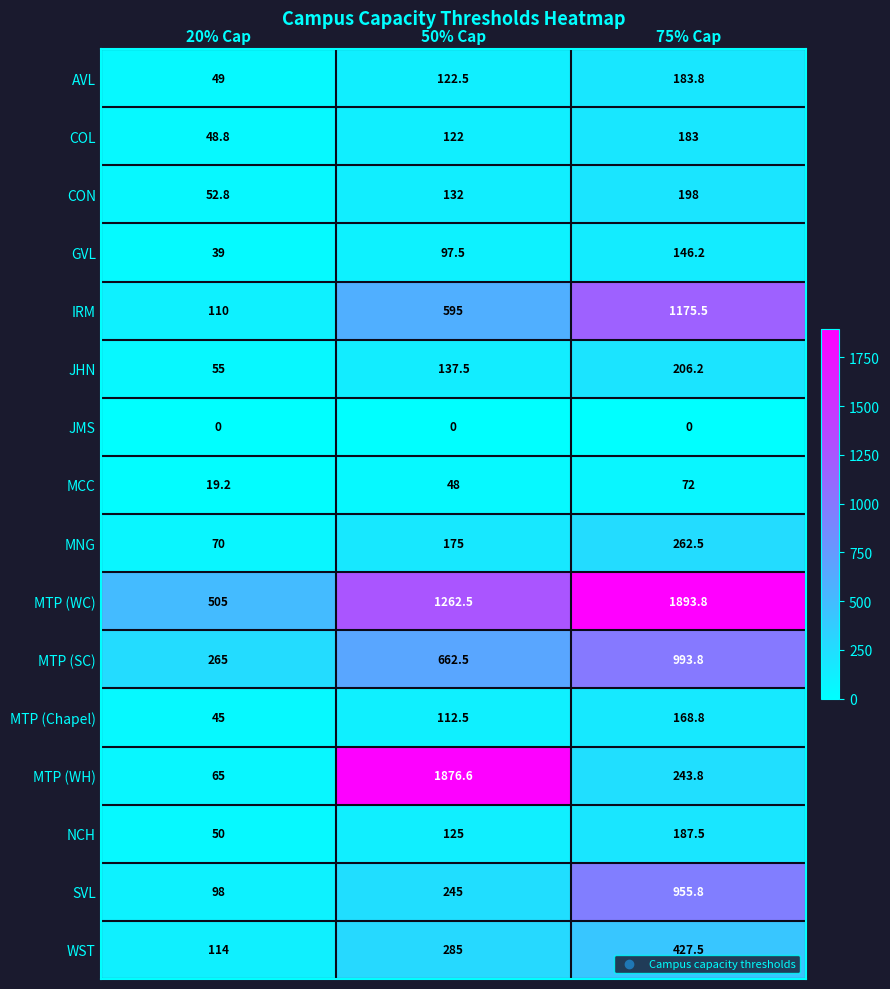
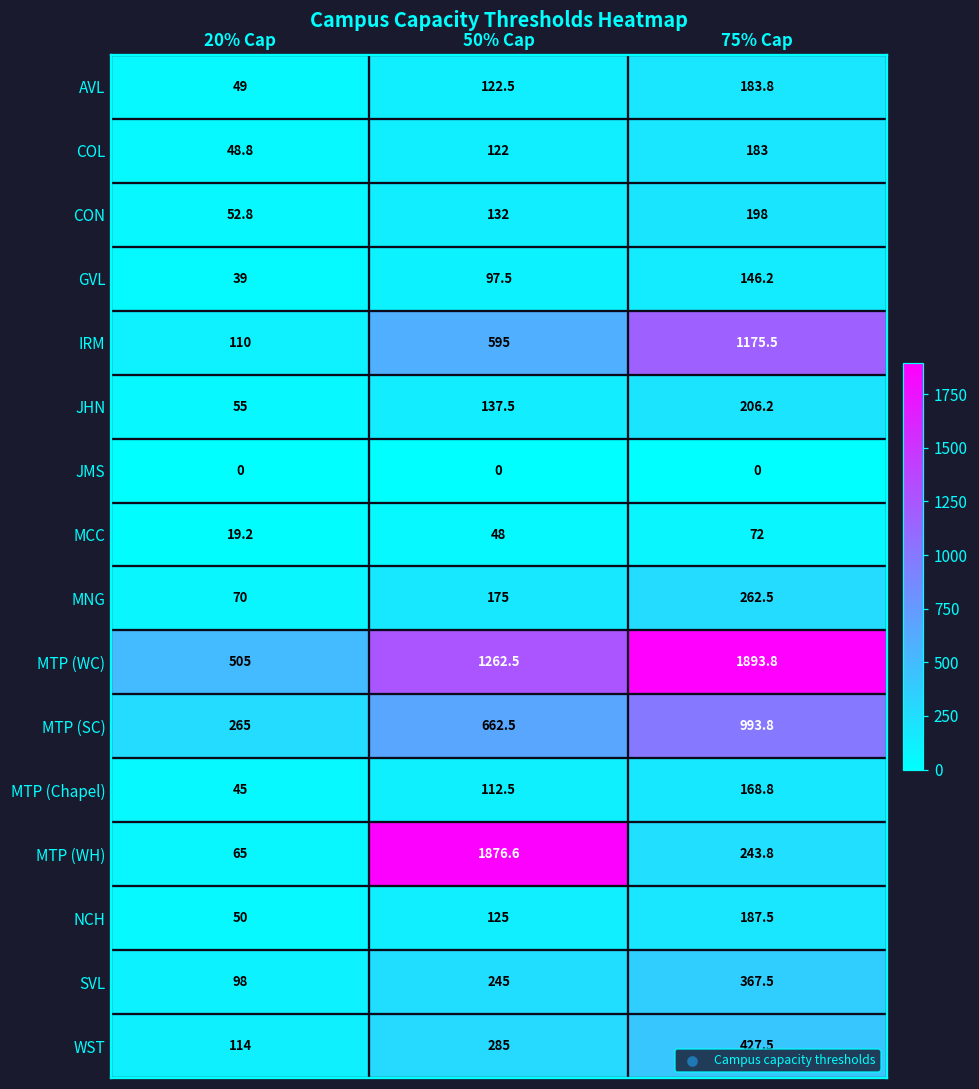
SVL, 75% Cap: 955.8 -> 367.5
